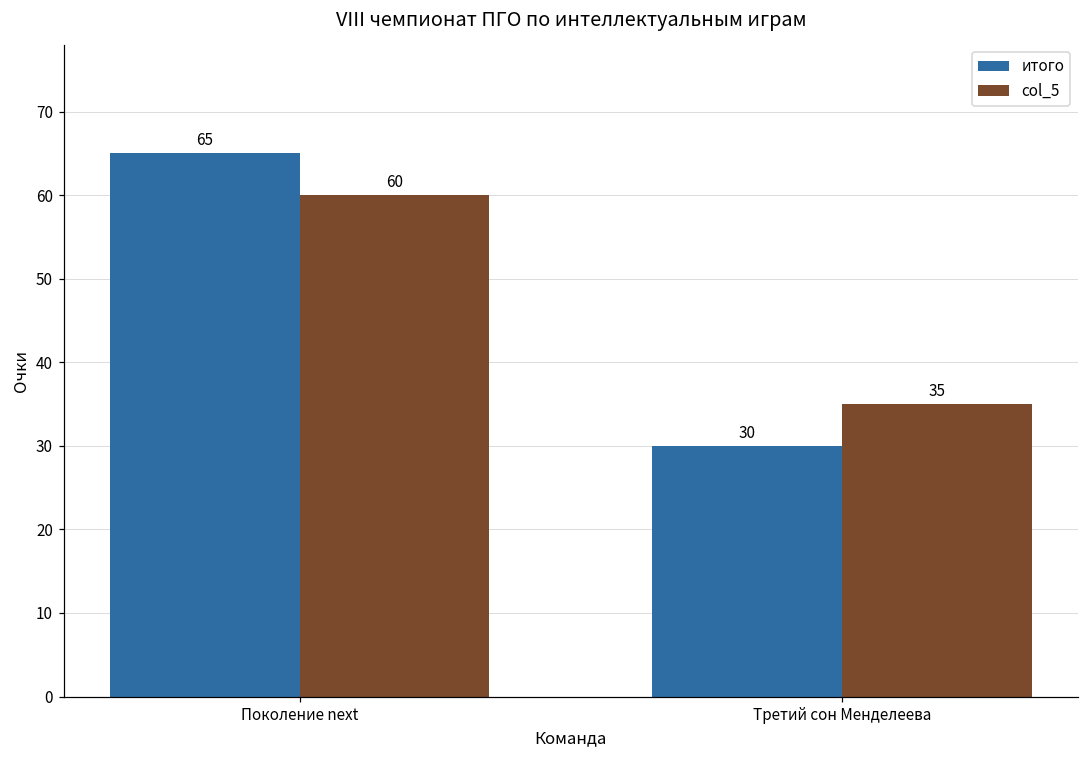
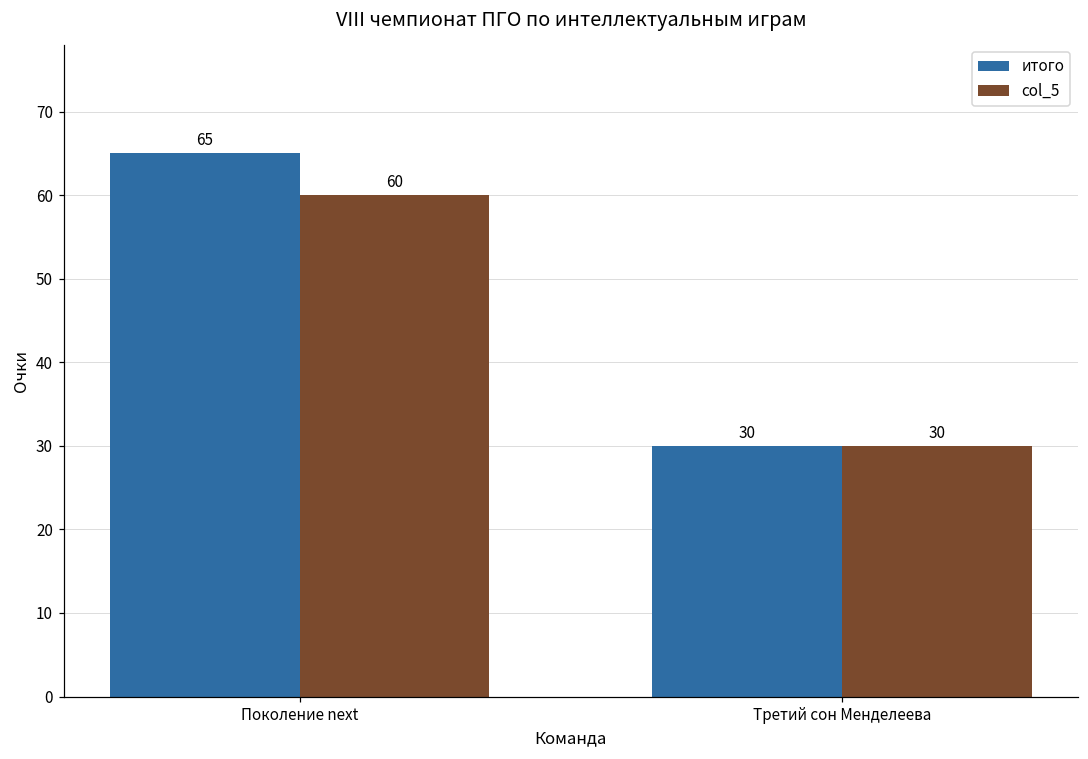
col_5, Третий сон Менделеева: 35 -> 30
